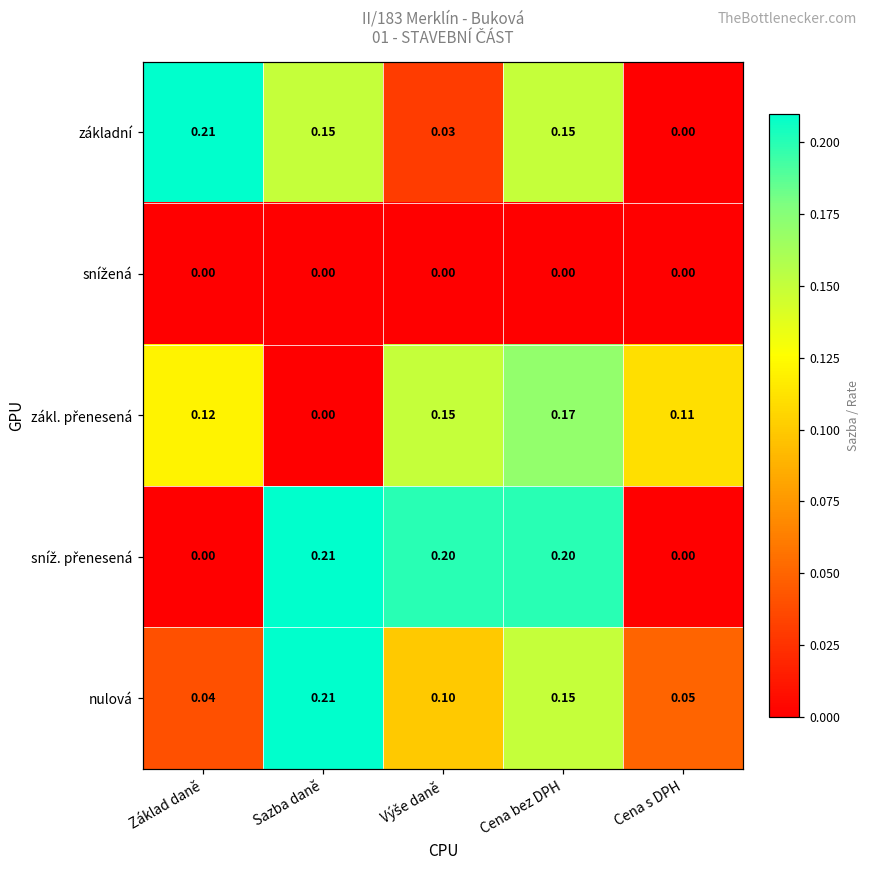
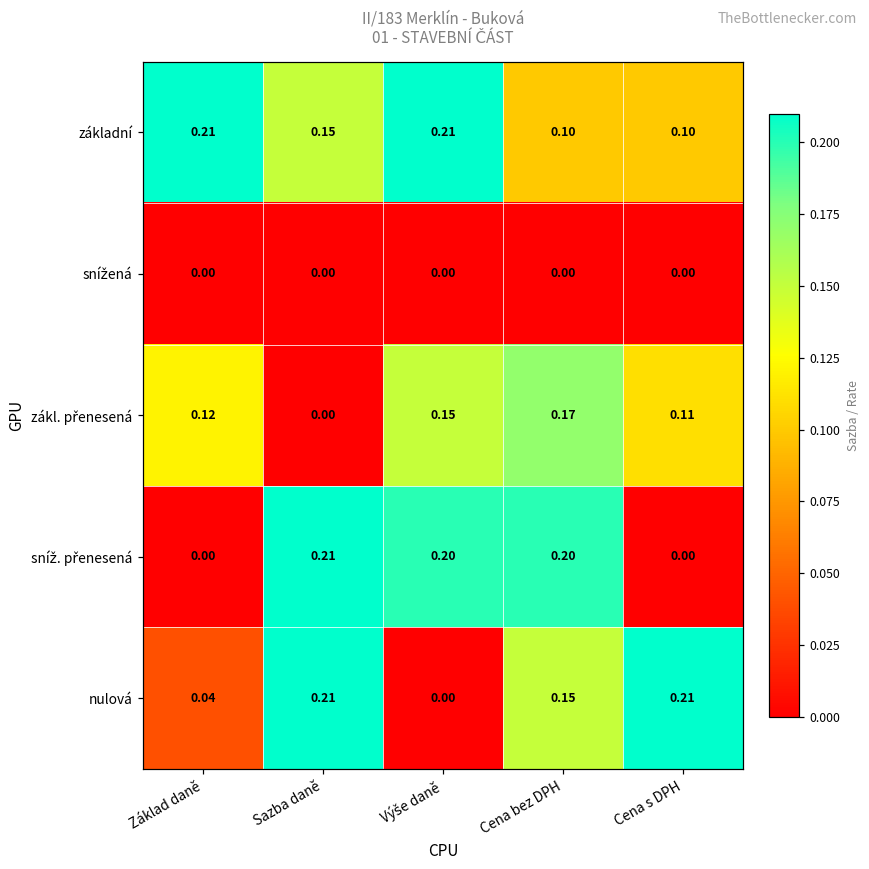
základní, Výše daně: 0.03 -> 0.21
základní, Cena bez DPH: 0.15 -> 0.10
základní, Cena s DPH: 0.00 -> 0.10
nulová, Výše daně: 0.10 -> 0.00
nulová, Cena s DPH: 0.05 -> 0.21
